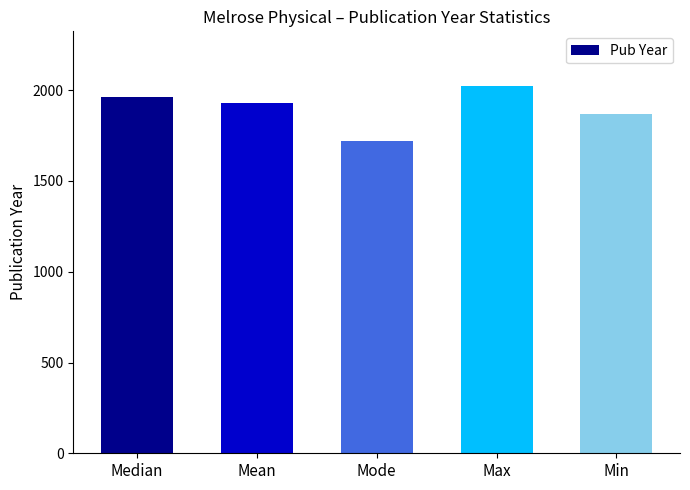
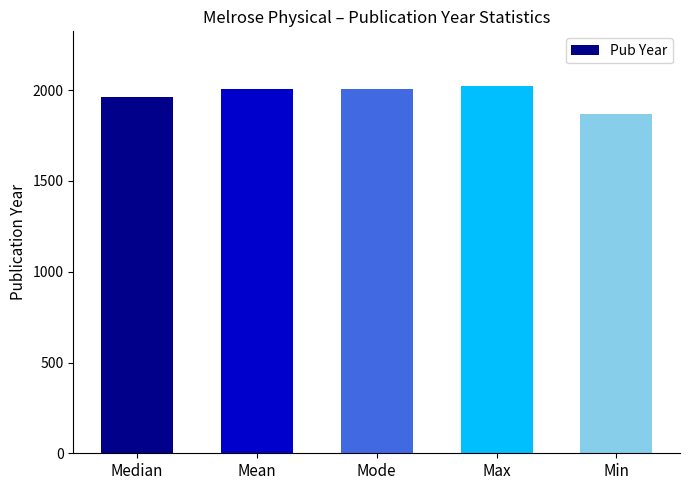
Mean: 1930 -> 2010
Mode: 1720 -> 2010
